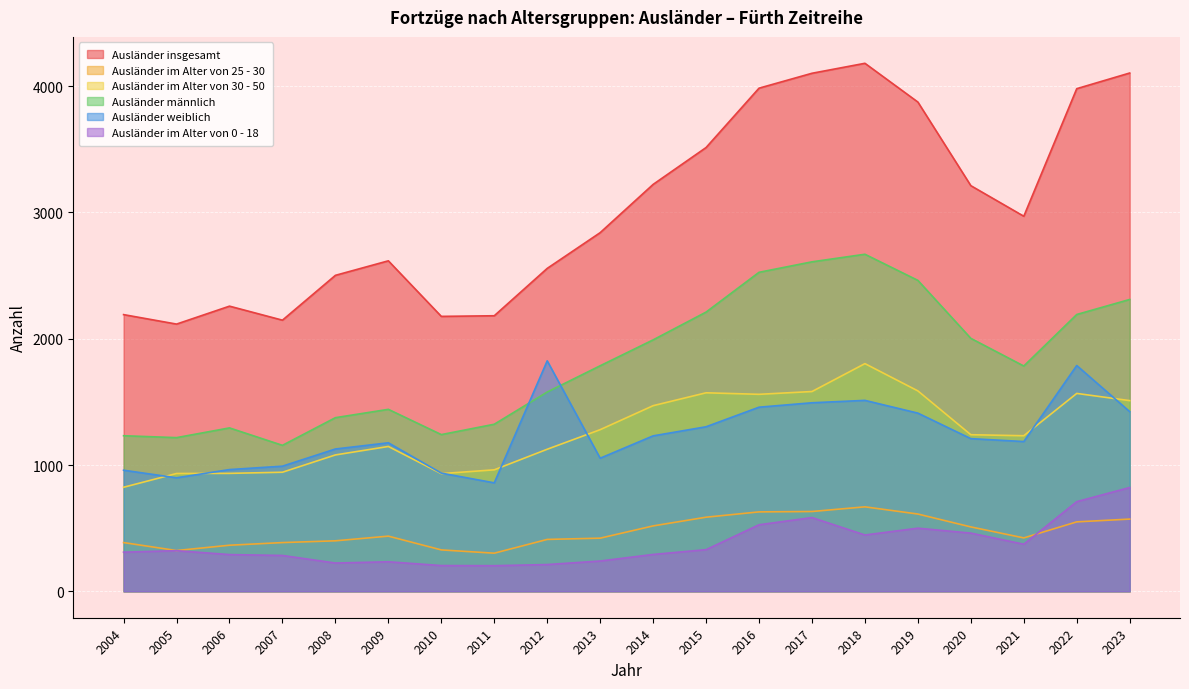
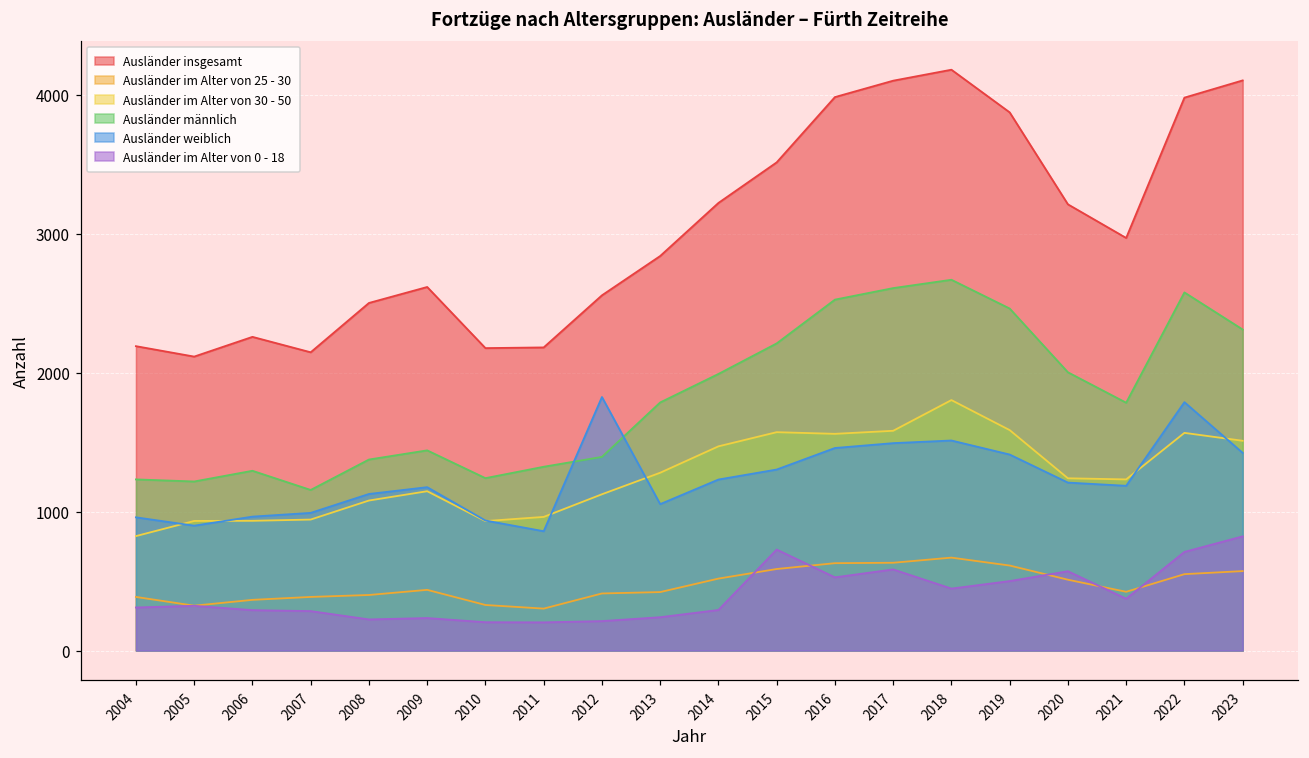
Ausländer männlich, 2012: 1580 -> 1390
Ausländer im Alter von 0 - 18, 2015: 330 -> 730
Ausländer im Alter von 0 - 18, 2020: 460 -> 570
Ausländer männlich, 2022: 2190 -> 2580
